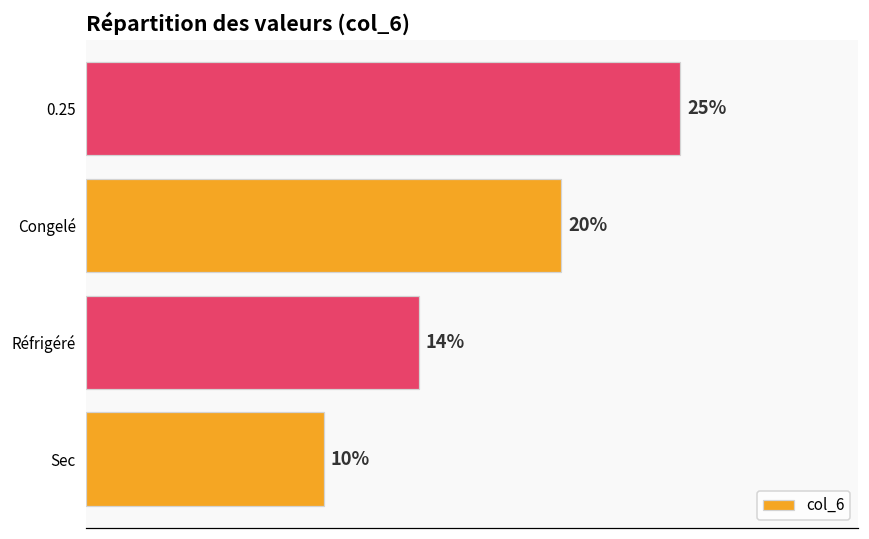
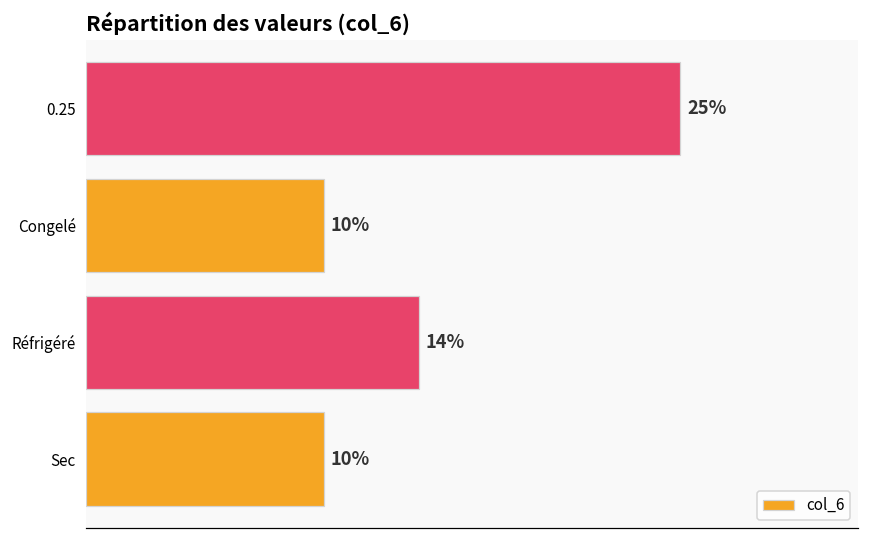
Congelé: 20% -> 10%
